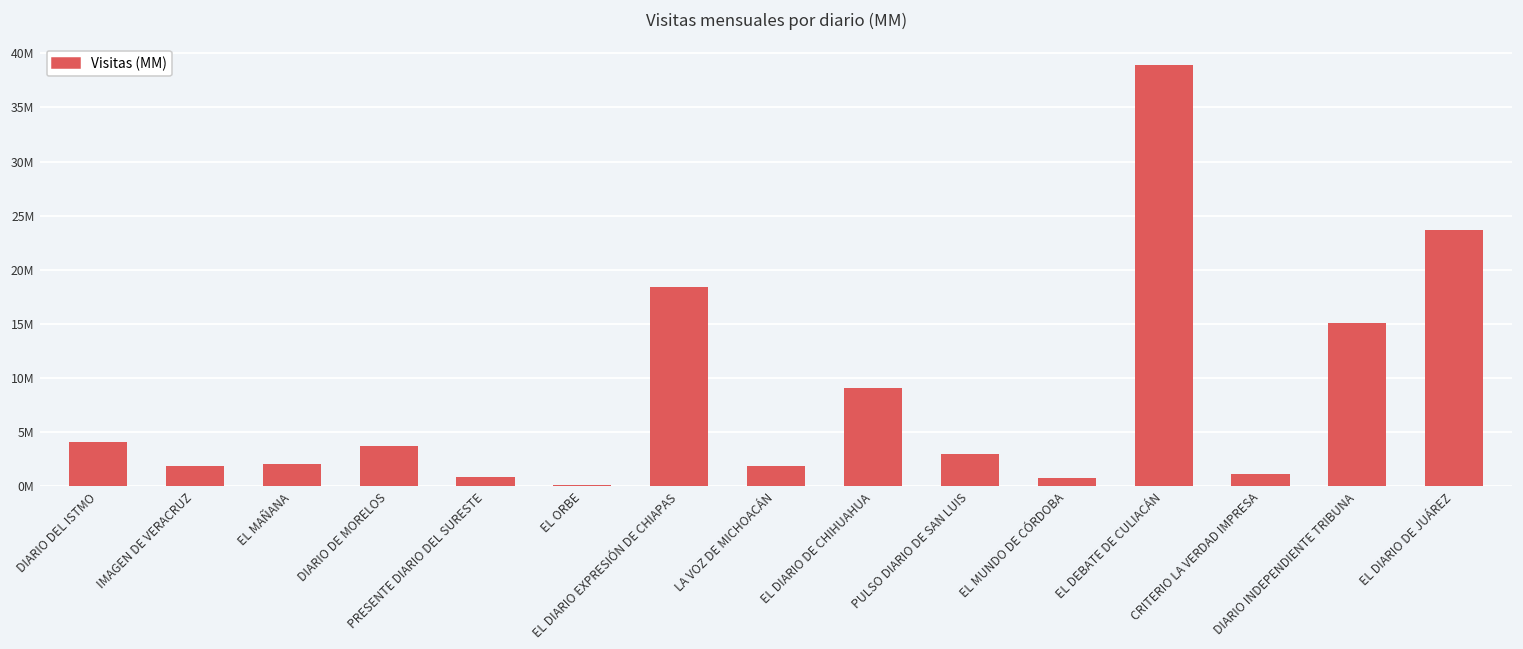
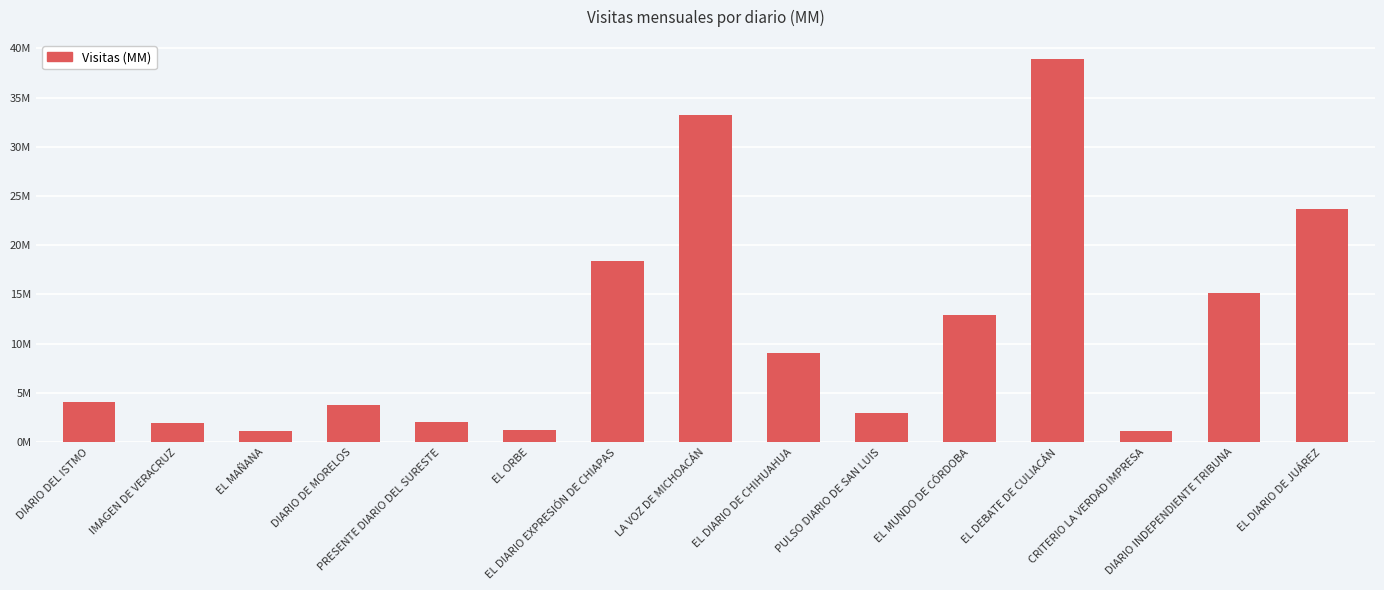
EL MAÑANA: 2000000 -> 1000000
PRESENTE DIARIO DEL SURESTE: 1000000 -> 2000000
EL ORBE: 0 -> 1000000
LA VOZ DE MICHOACÁN: 2000000 -> 33000000
EL MUNDO DE CÓRDOBA: 1000000 -> 13000000
